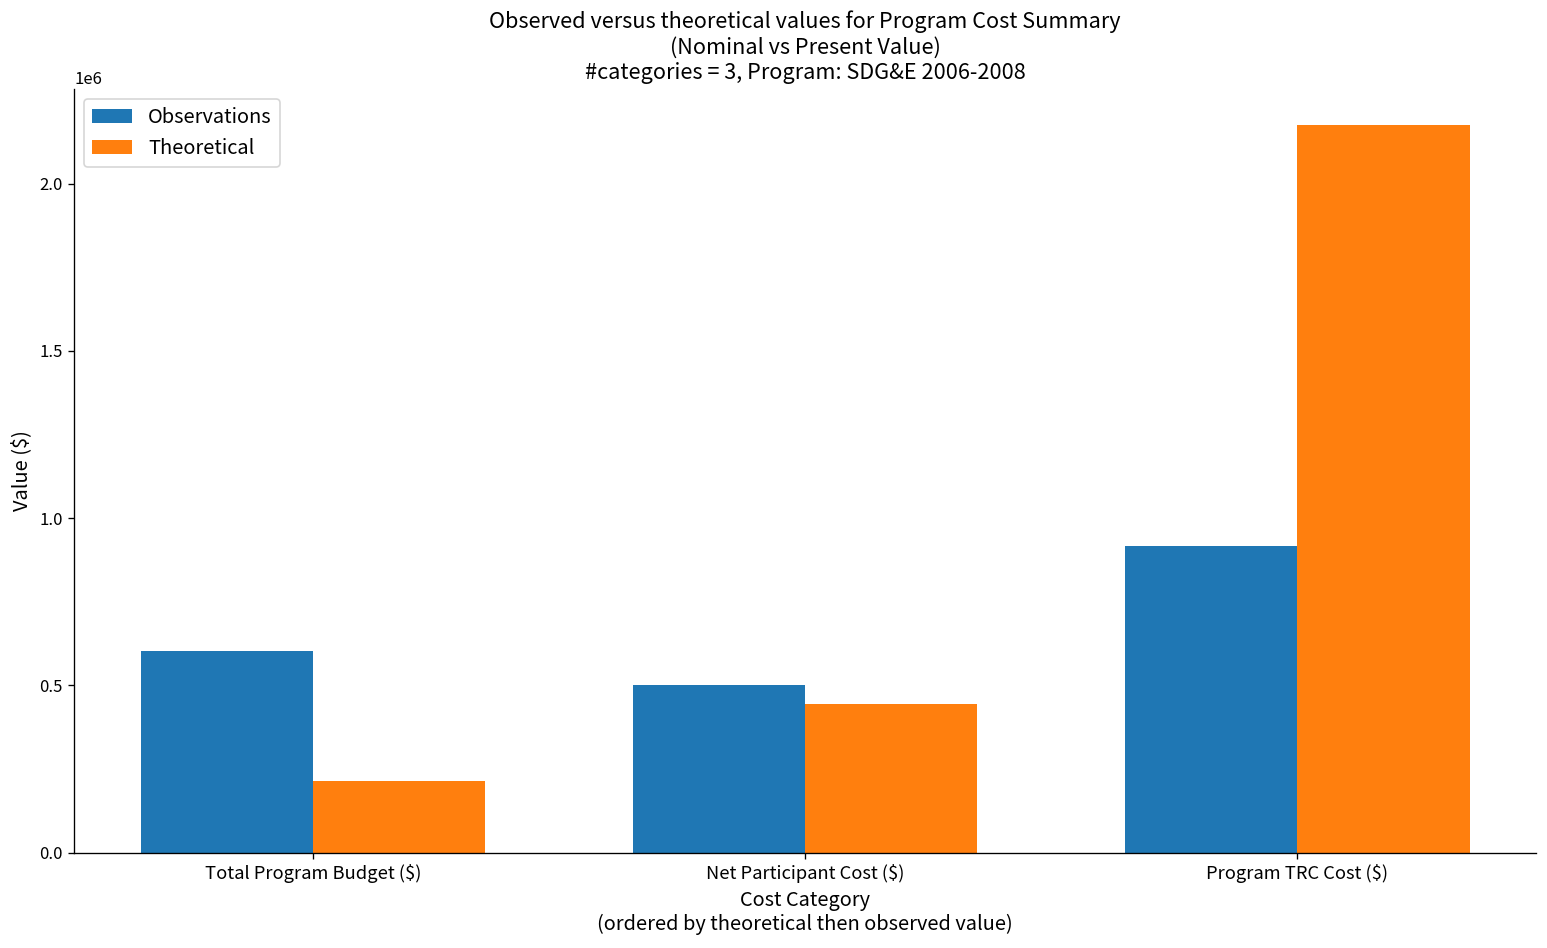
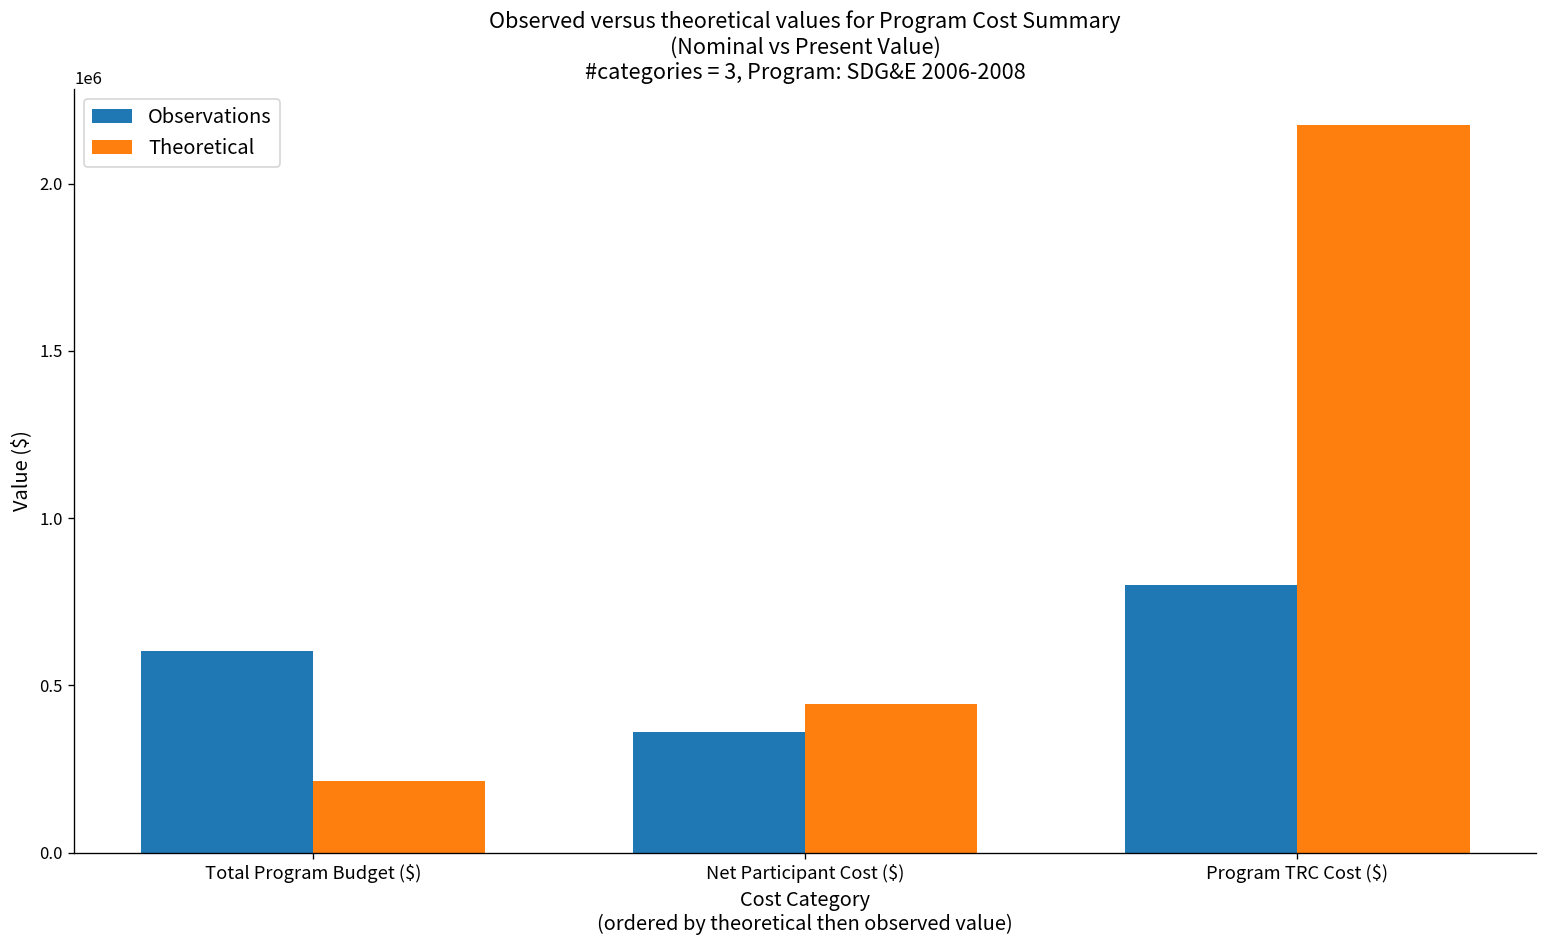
Observations, Net Participant Cost ($): 500000 -> 360000
Observations, Program TRC Cost ($): 920000 -> 800000
